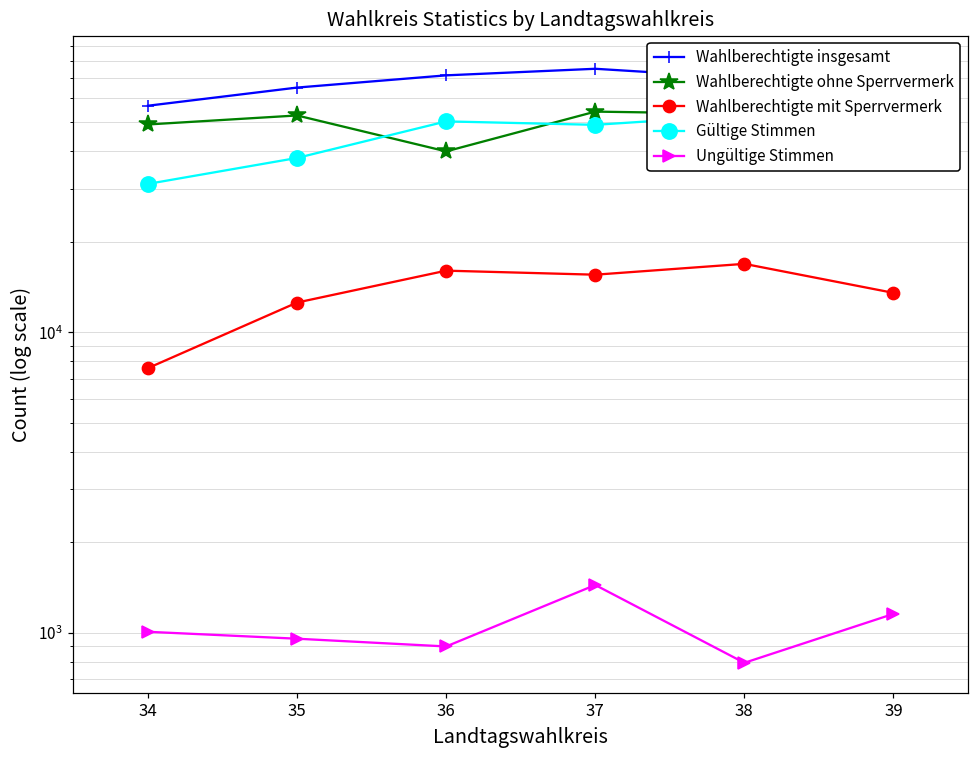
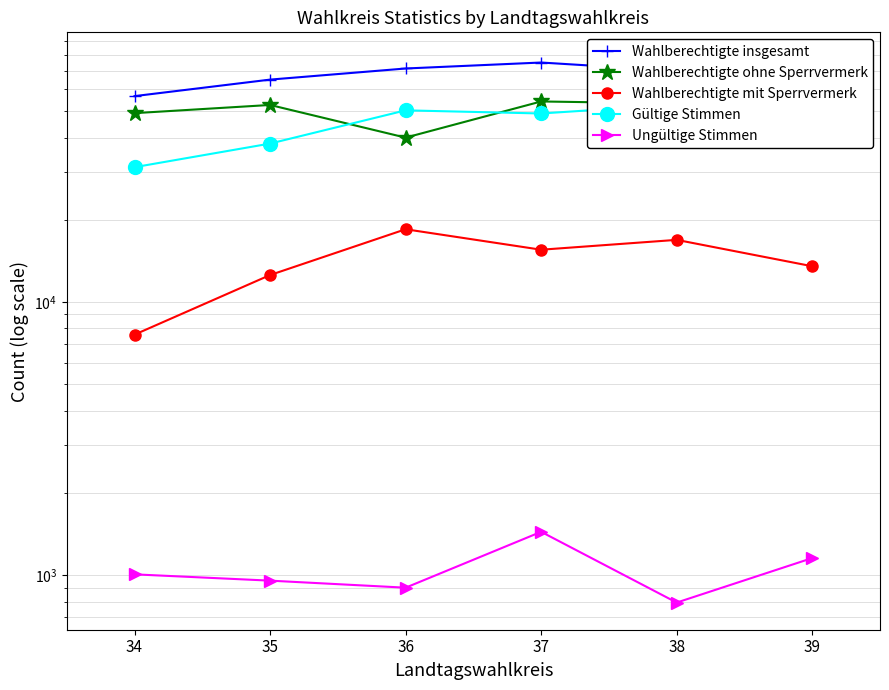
Wahlberechtigte mit Sperrvermerk, 36: 16000 -> 18000
